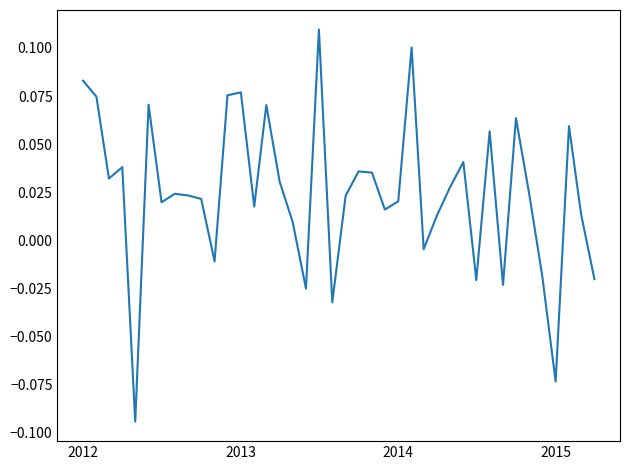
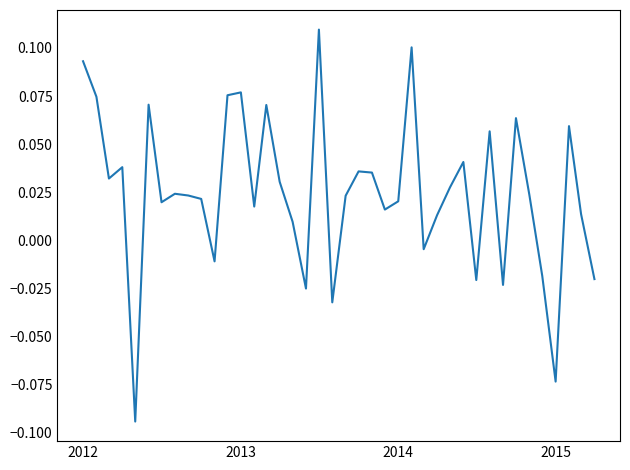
2012: 0.083 -> 0.093
